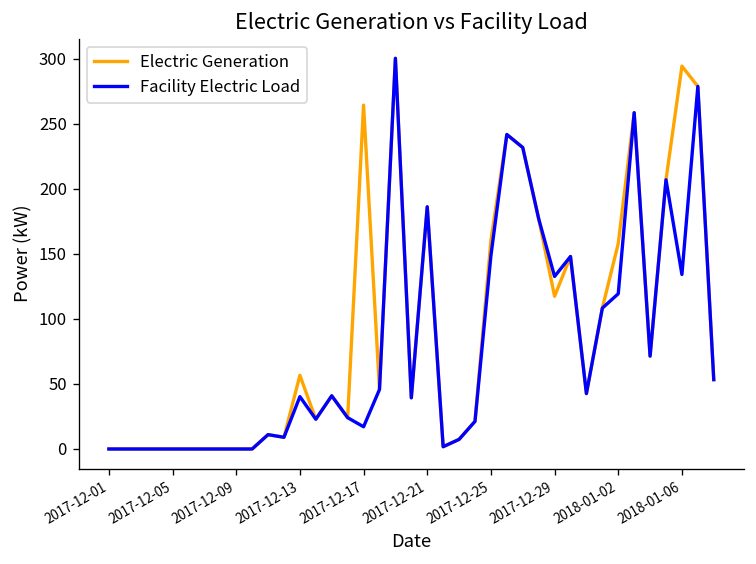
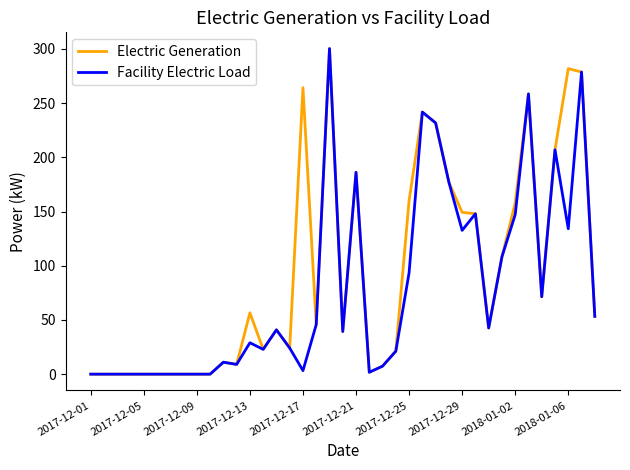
Facility Electric Load, 2017-12-13: 40 -> 29
Facility Electric Load, 2017-12-17: 17 -> 3
Facility Electric Load, 2017-12-25: 149 -> 94
Electric Generation, 2017-12-29: 117 -> 149
Facility Electric Load, 2018-01-02: 119 -> 147
Electric Generation, 2018-01-06: 294 -> 282
